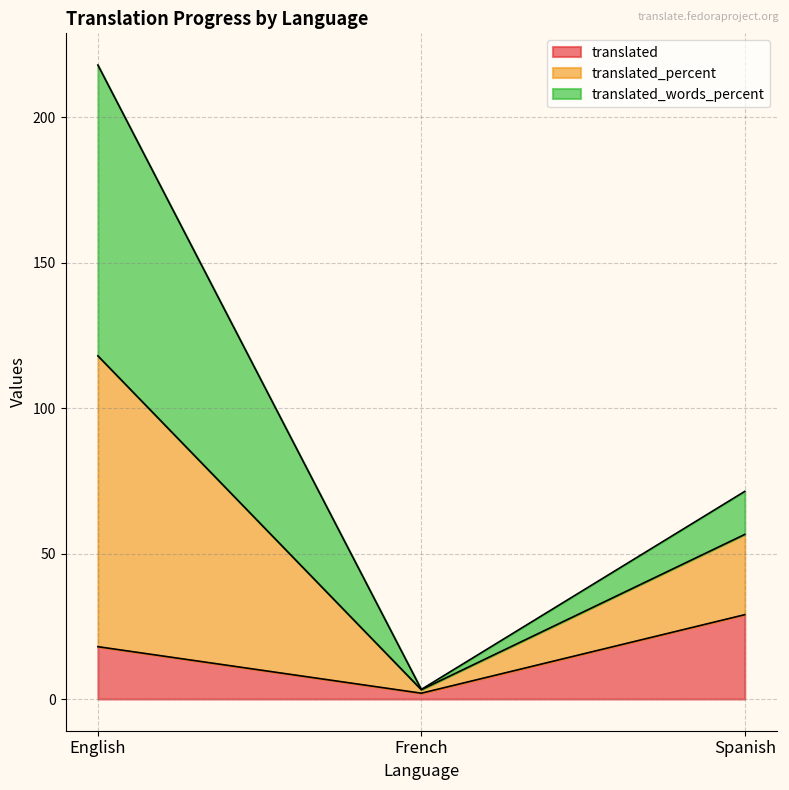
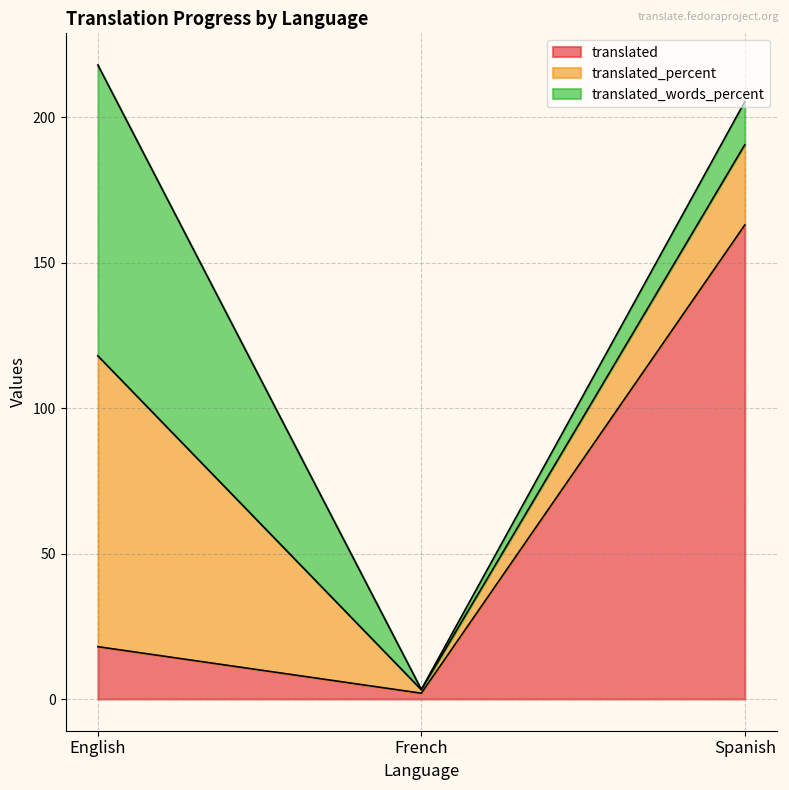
translated, Spanish: 29 -> 163
